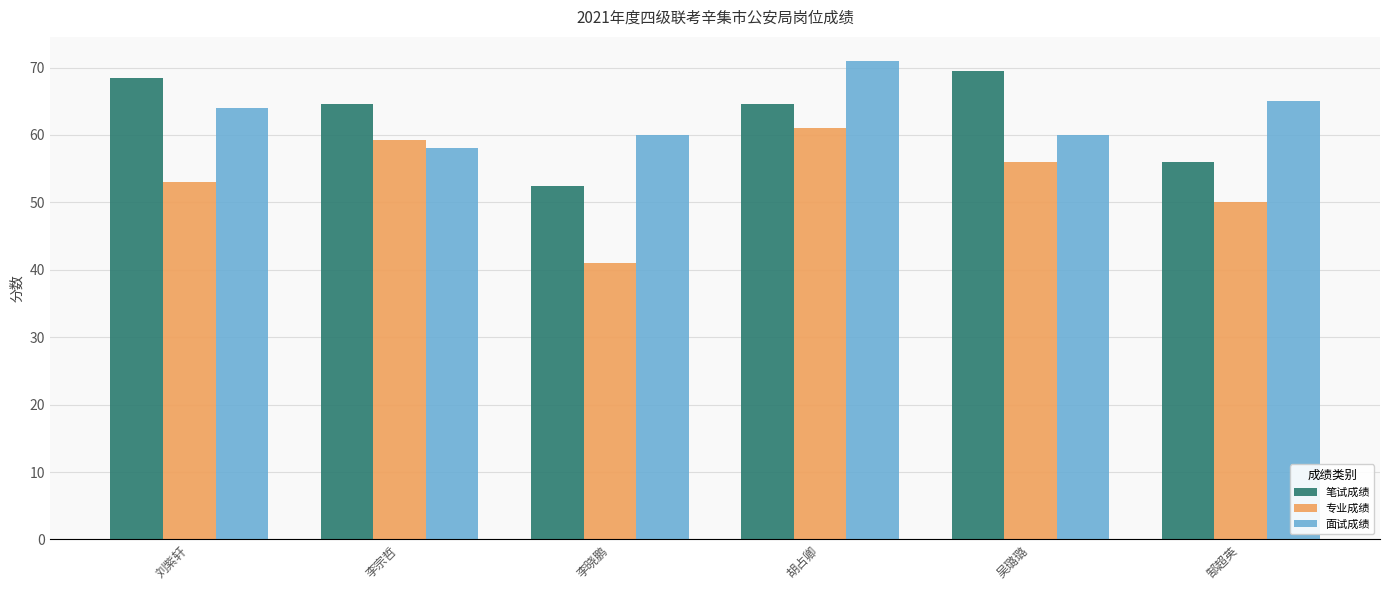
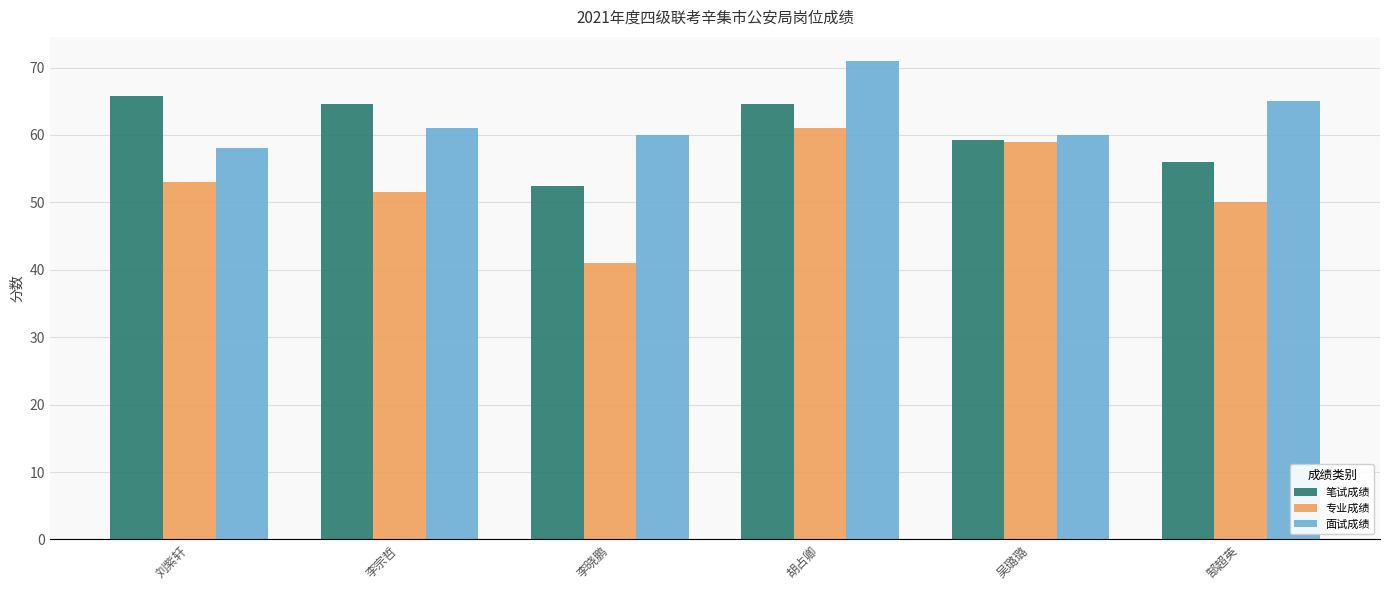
笔试成绩, 刘紫轩: 68 -> 66
面试成绩, 刘紫轩: 64 -> 58
专业成绩, 李宗哲: 59 -> 52
面试成绩, 李宗哲: 58 -> 61
笔试成绩, 吴璐璐: 70 -> 59
专业成绩, 吴璐璐: 56 -> 59
